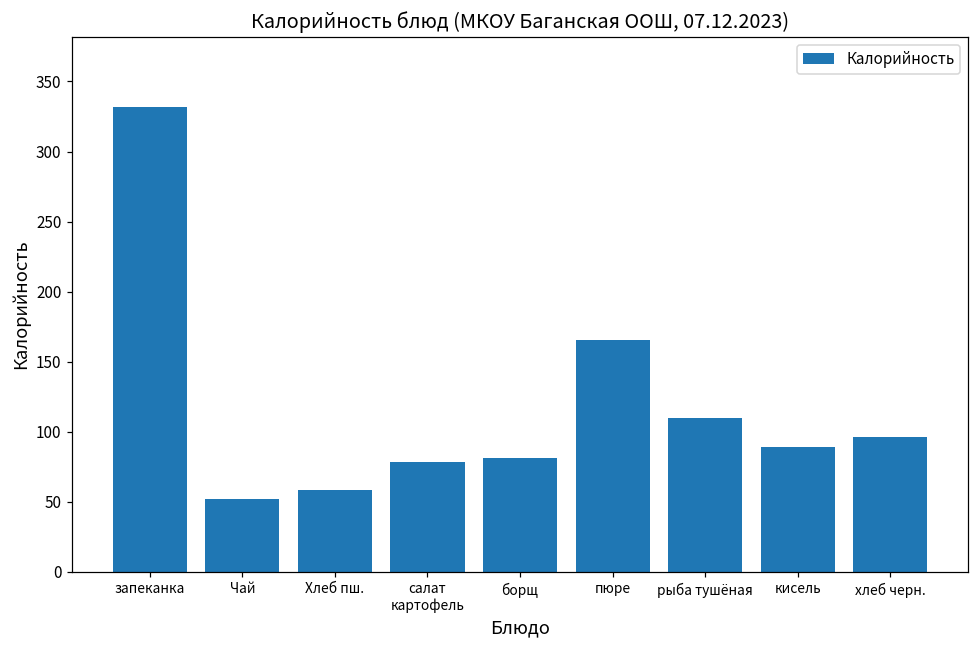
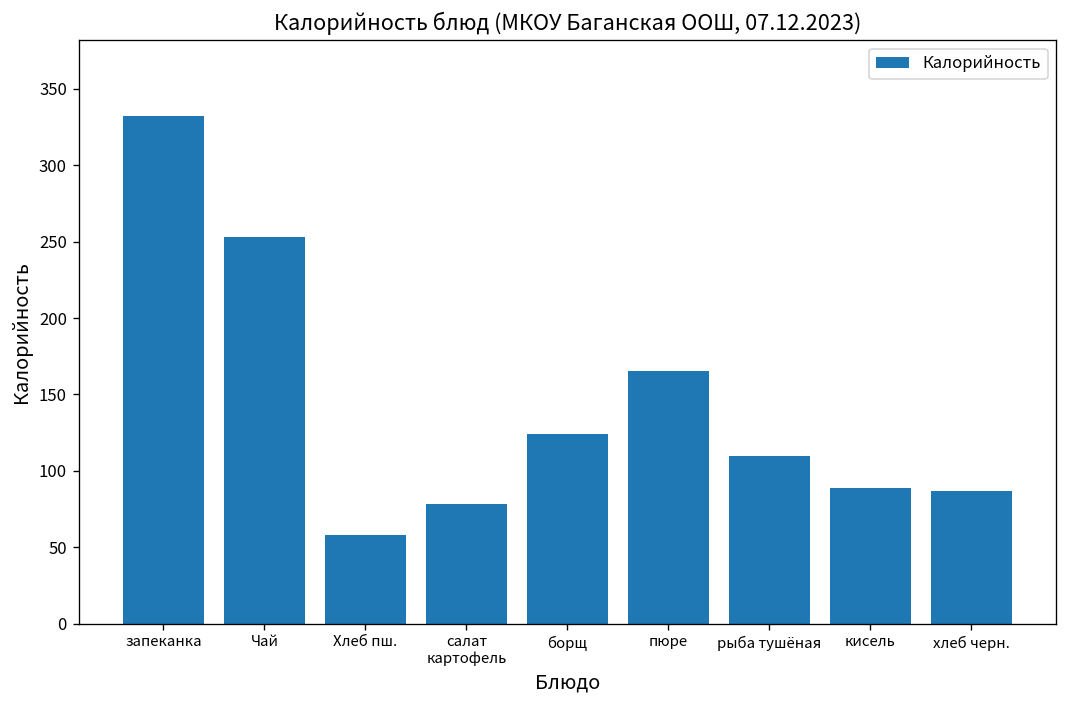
Чай: 52 -> 253
борщ: 81 -> 124
хлеб черн.: 96 -> 87
